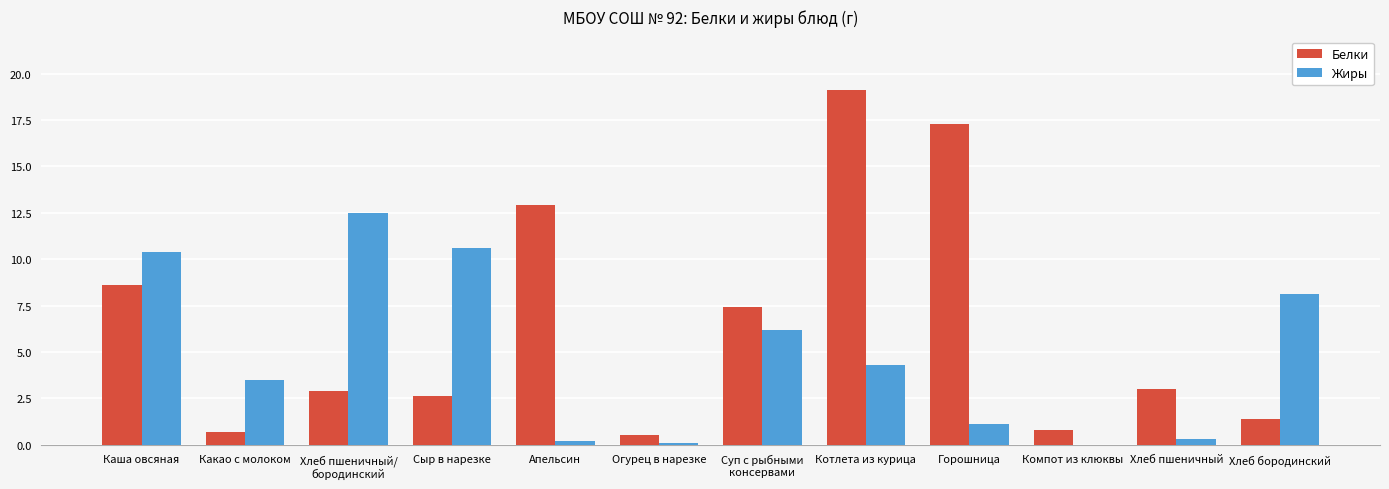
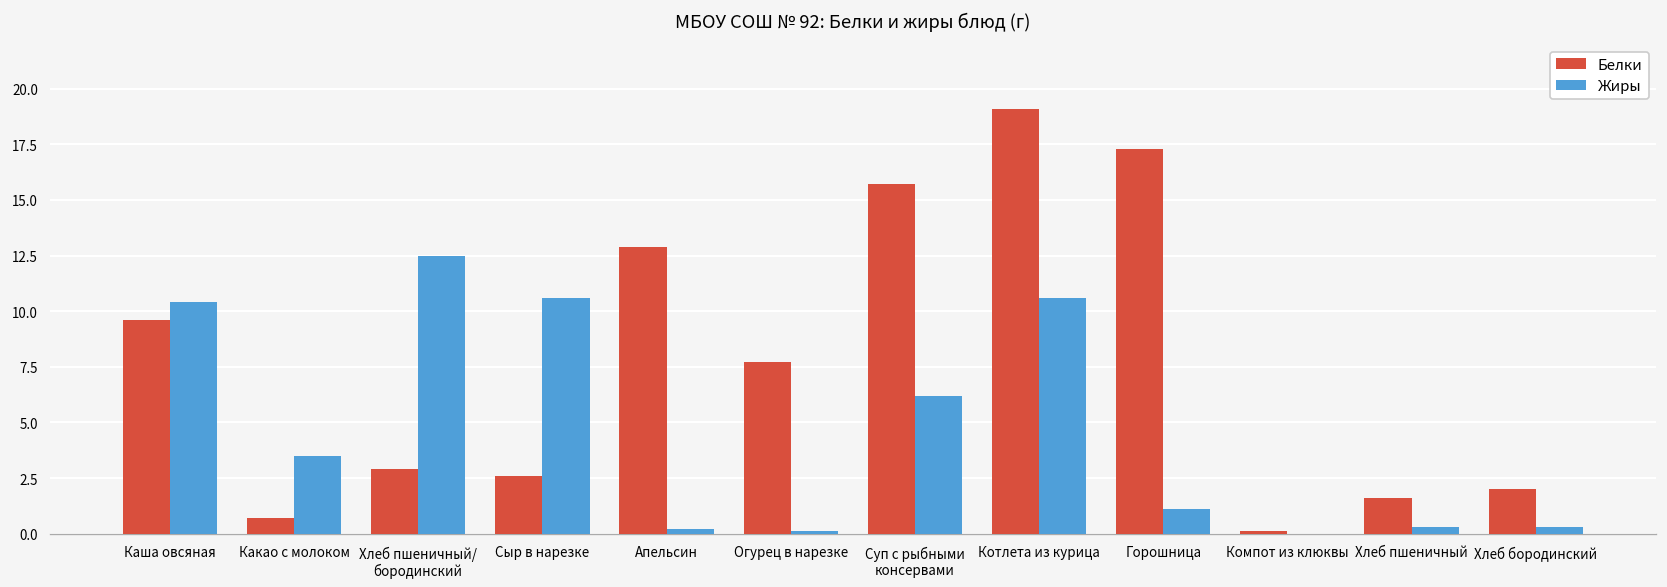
Белки, Каша овсяная: 8.6 -> 9.6
Белки, Огурец в нарезке: 0.5 -> 7.7
Белки, Суп с рыбными консервами: 7.4 -> 15.7
Жиры, Котлета из курица: 4.3 -> 10.6
Белки, Компот из клюквы: 0.8 -> 0.1
Белки, Хлеб пшеничный: 3.0 -> 1.6
Белки, Хлеб бородинский: 1.4 -> 2.0
Жиры, Хлеб бородинский: 8.1 -> 0.3
